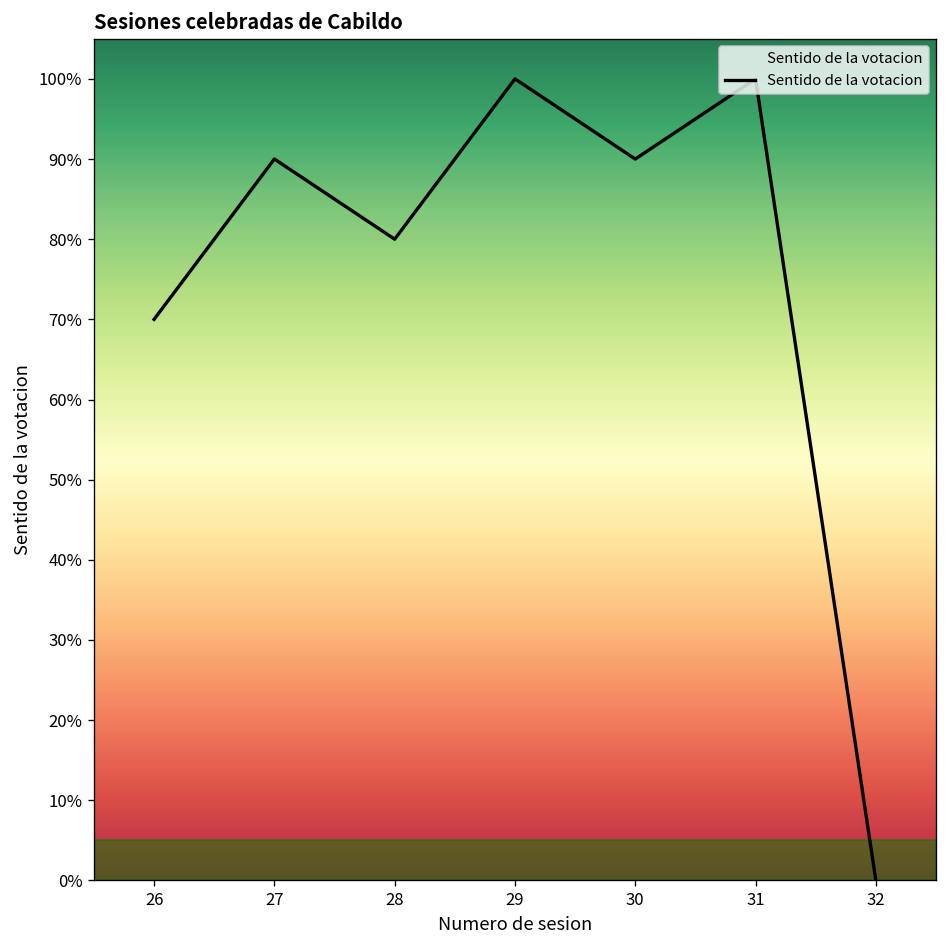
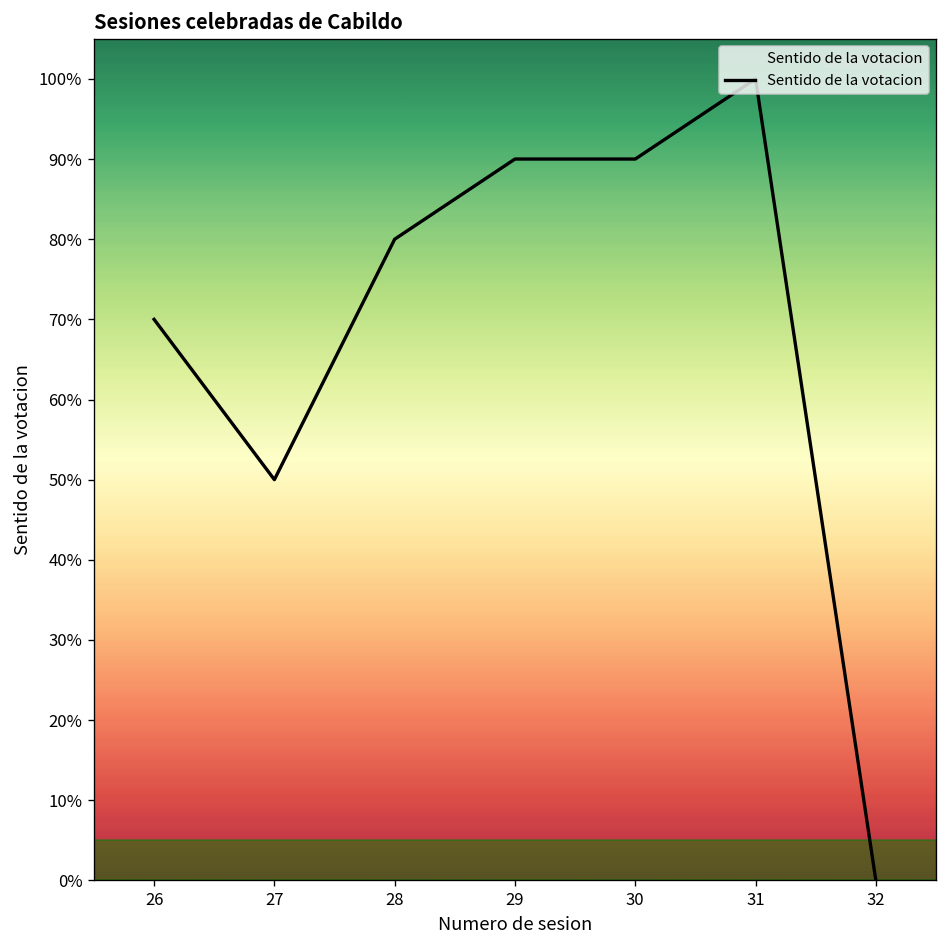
27: 90% -> 50%
29: 100% -> 90%
